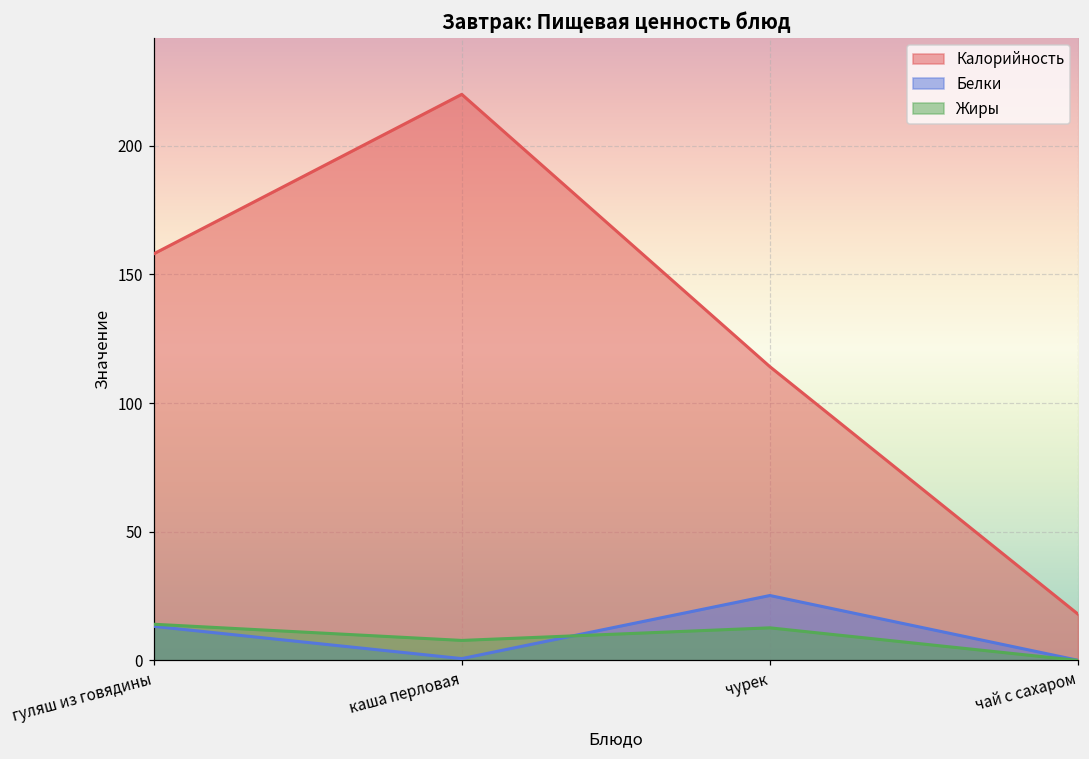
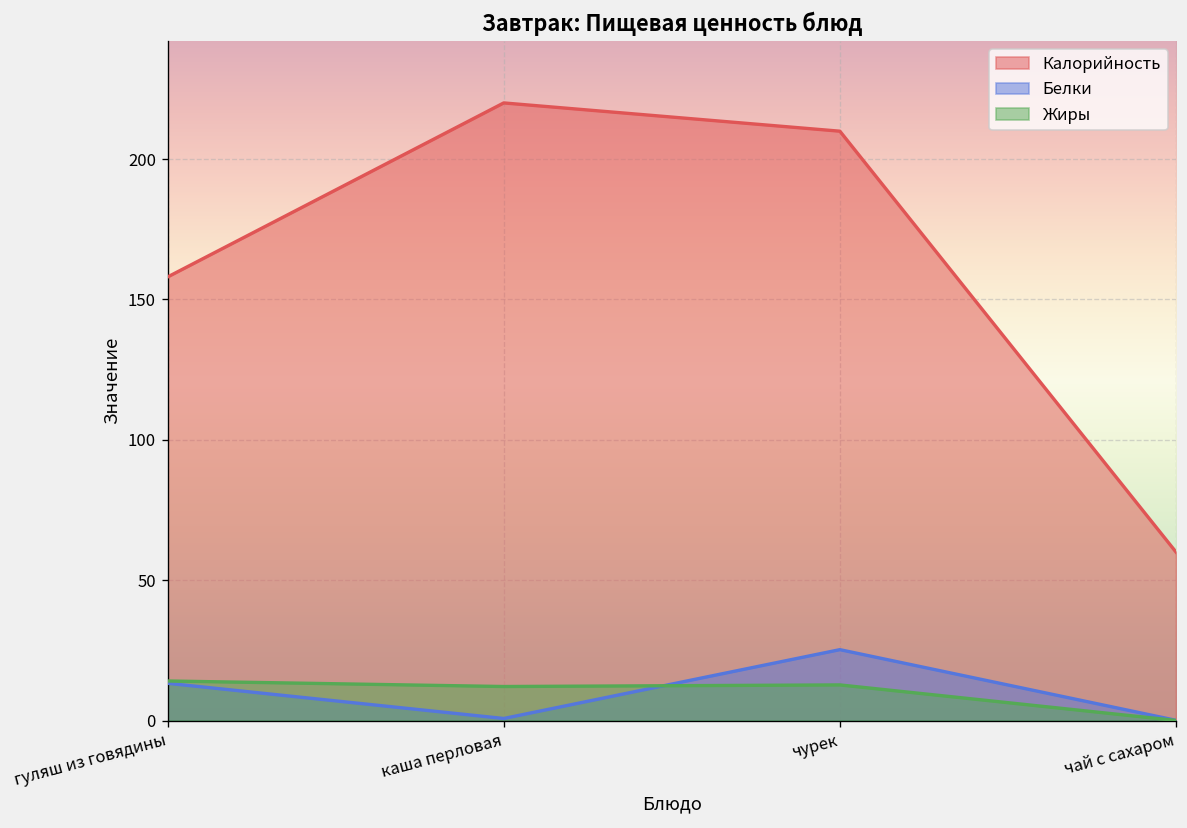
Жиры, каша перловая: 8 -> 12
Калорийность, чурек: 114 -> 210
Калорийность, чай с сахаром: 18 -> 60
